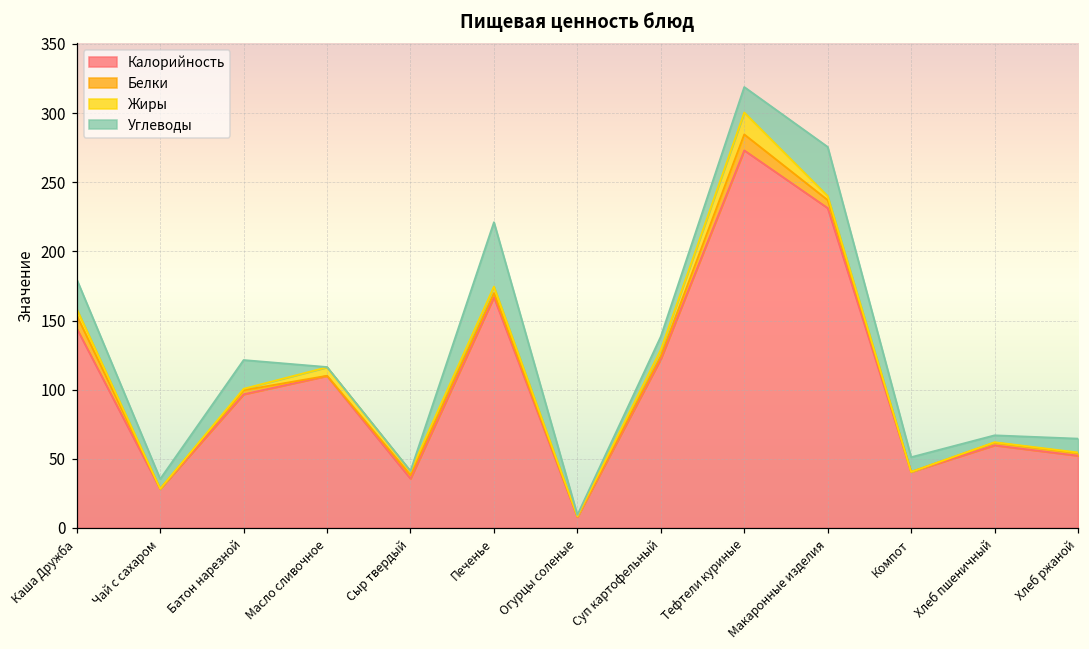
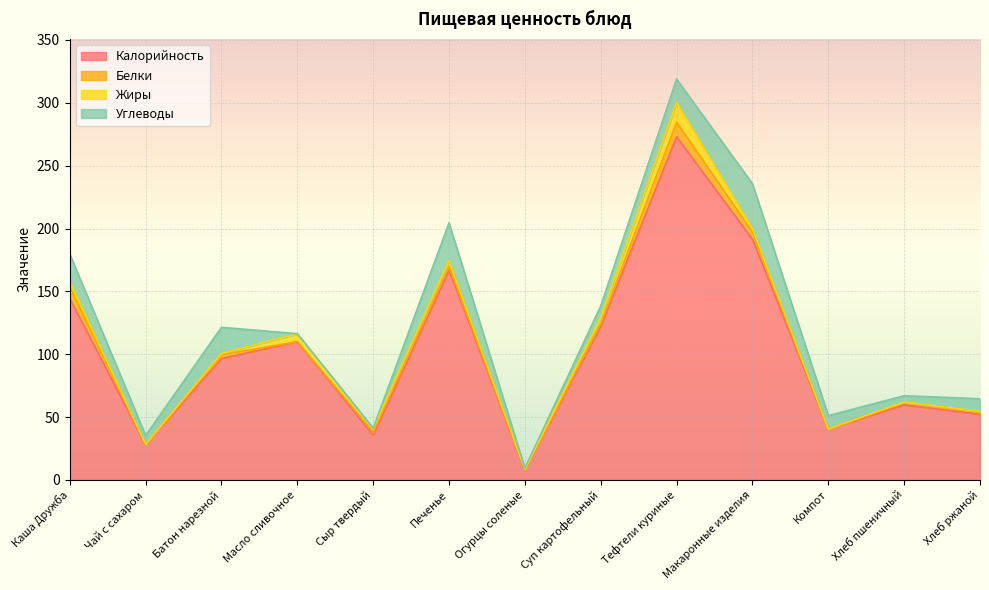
Углеводы, Печенье: 47 -> 30
Калорийность, Макаронные изделия: 231 -> 191
